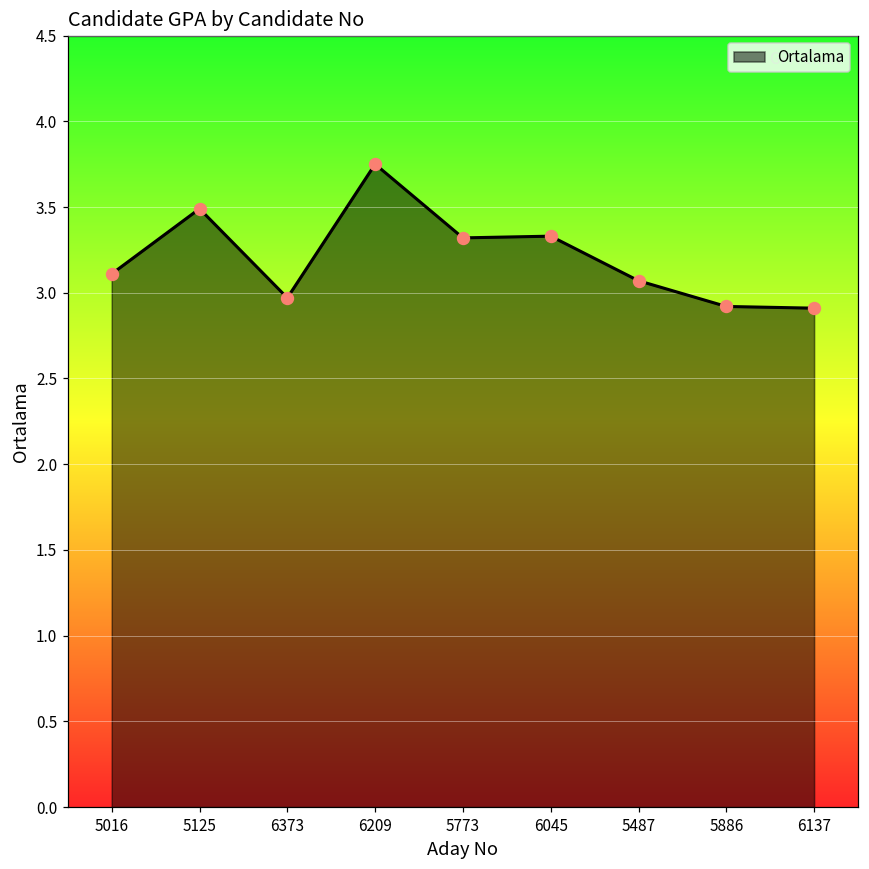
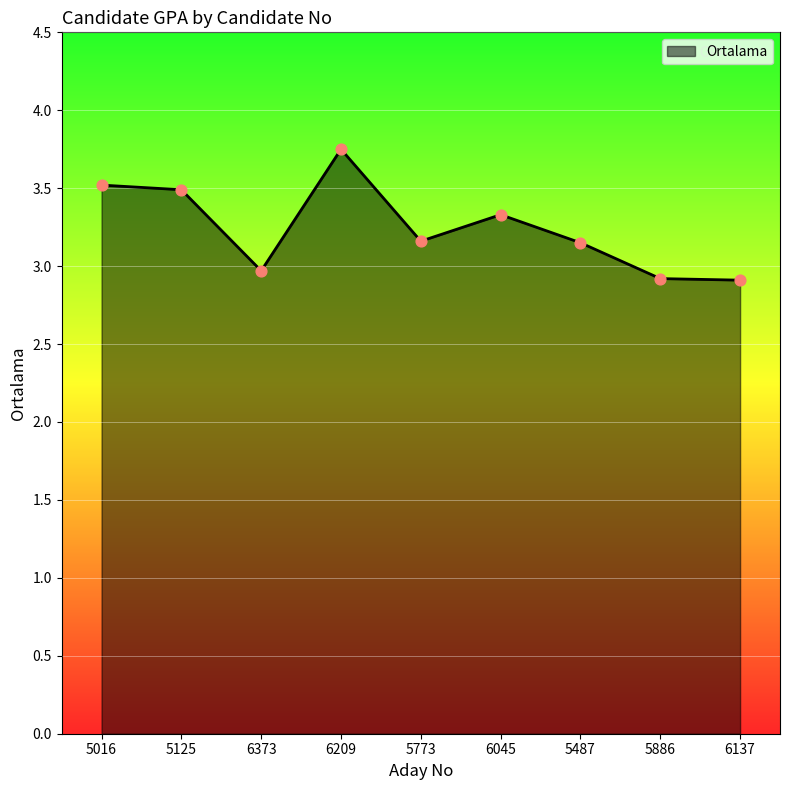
5016: 3.11 -> 3.52
5773: 3.32 -> 3.16
5487: 3.07 -> 3.15
